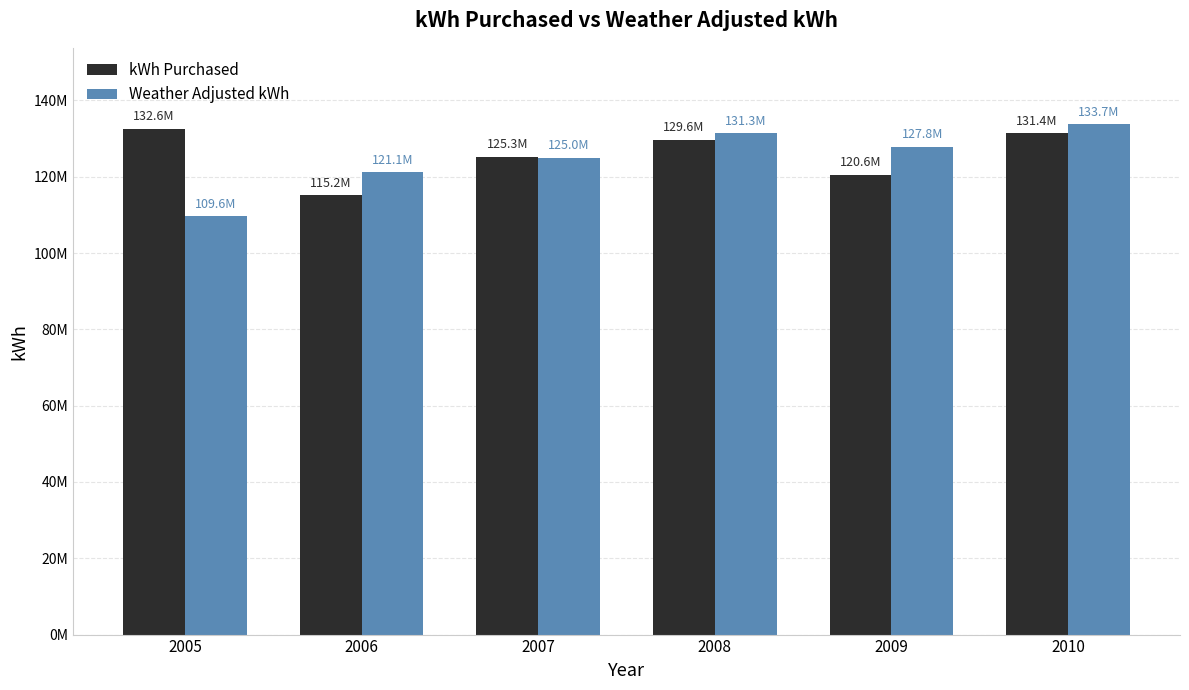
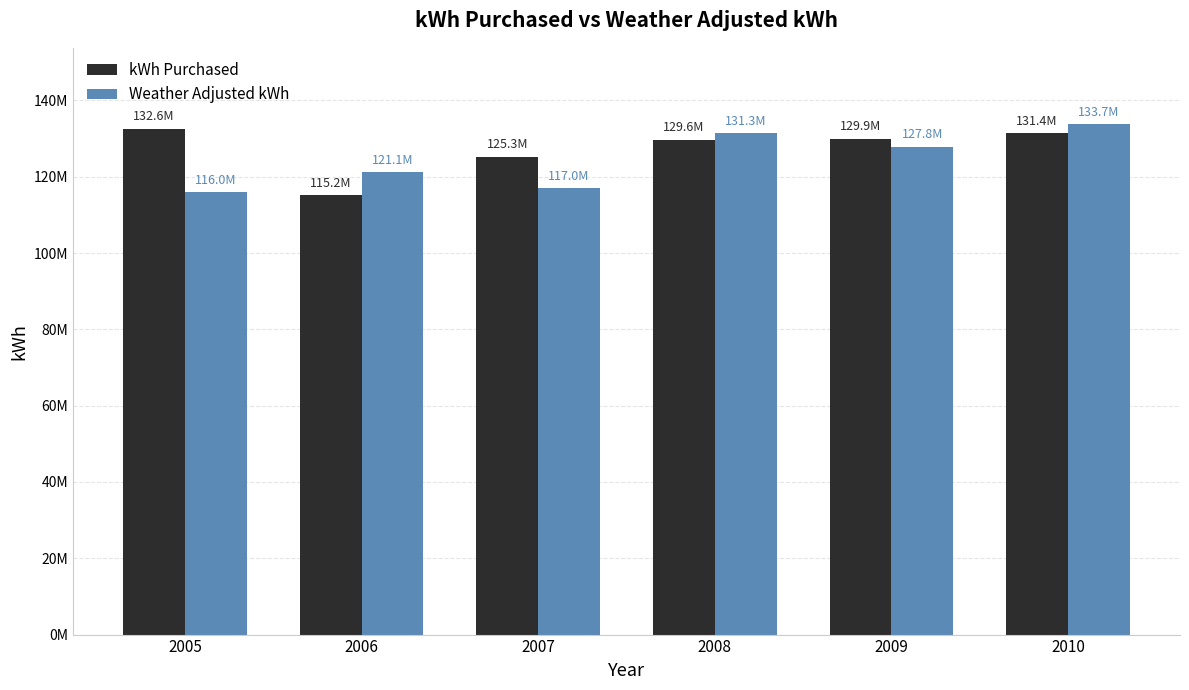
Weather Adjusted kWh, 2005: 109.6M -> 116.0M
Weather Adjusted kWh, 2007: 125.0M -> 117.0M
kWh Purchased, 2009: 120.6M -> 129.9M
